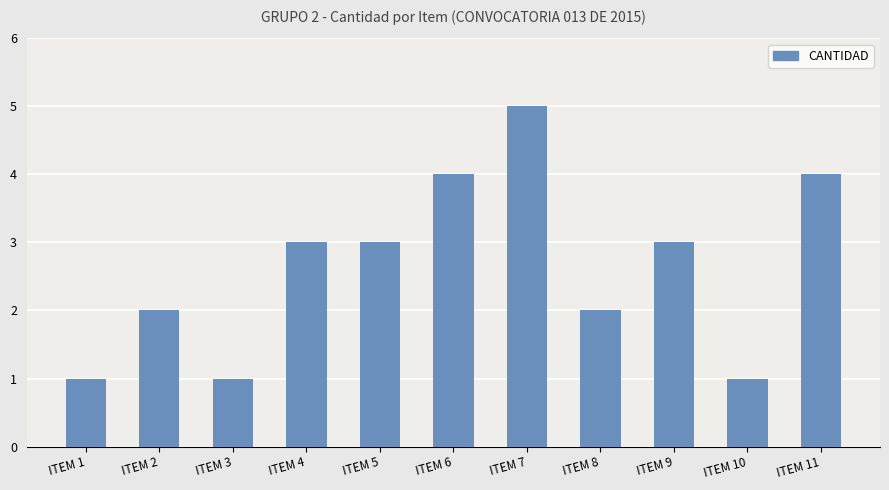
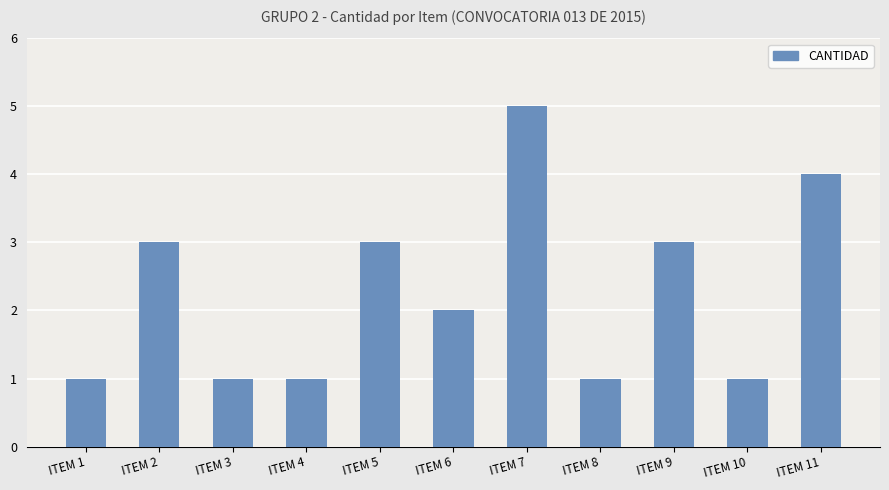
ITEM 2: 2 -> 3
ITEM 4: 3 -> 1
ITEM 6: 4 -> 2
ITEM 8: 2 -> 1
